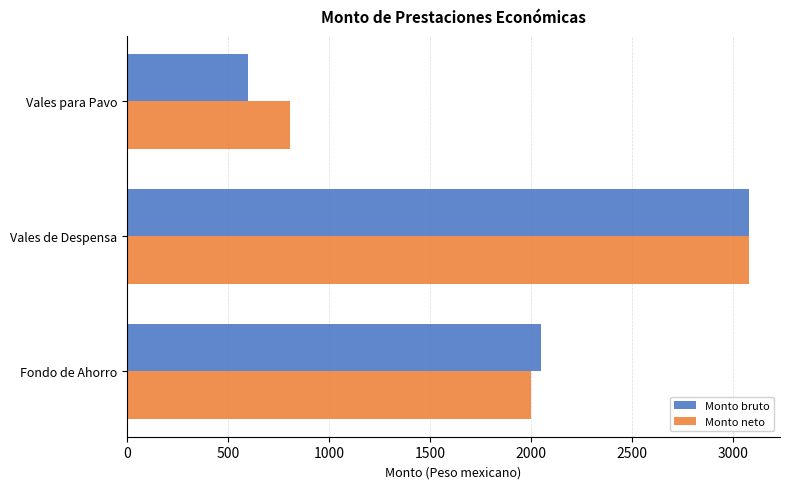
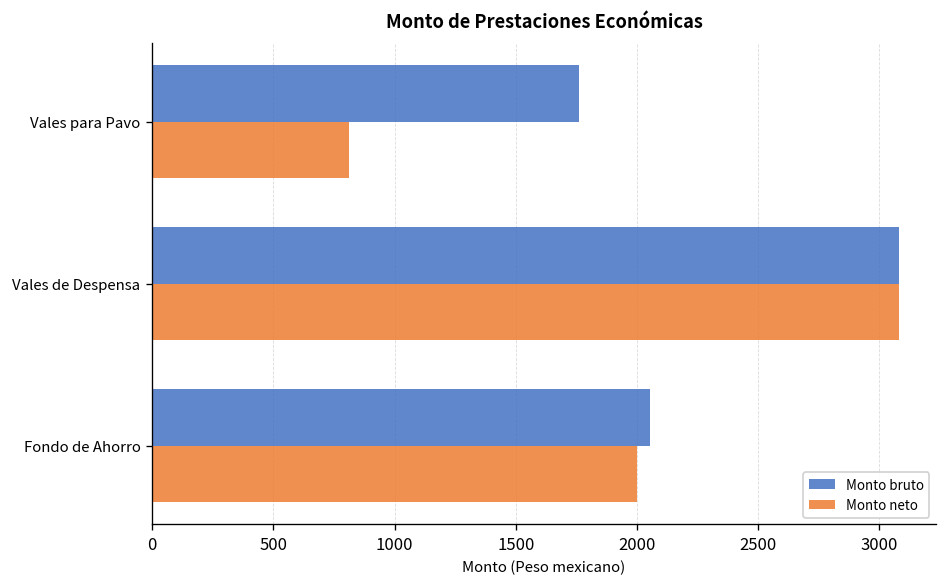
Monto bruto, Vales para Pavo: 600 -> 1760
